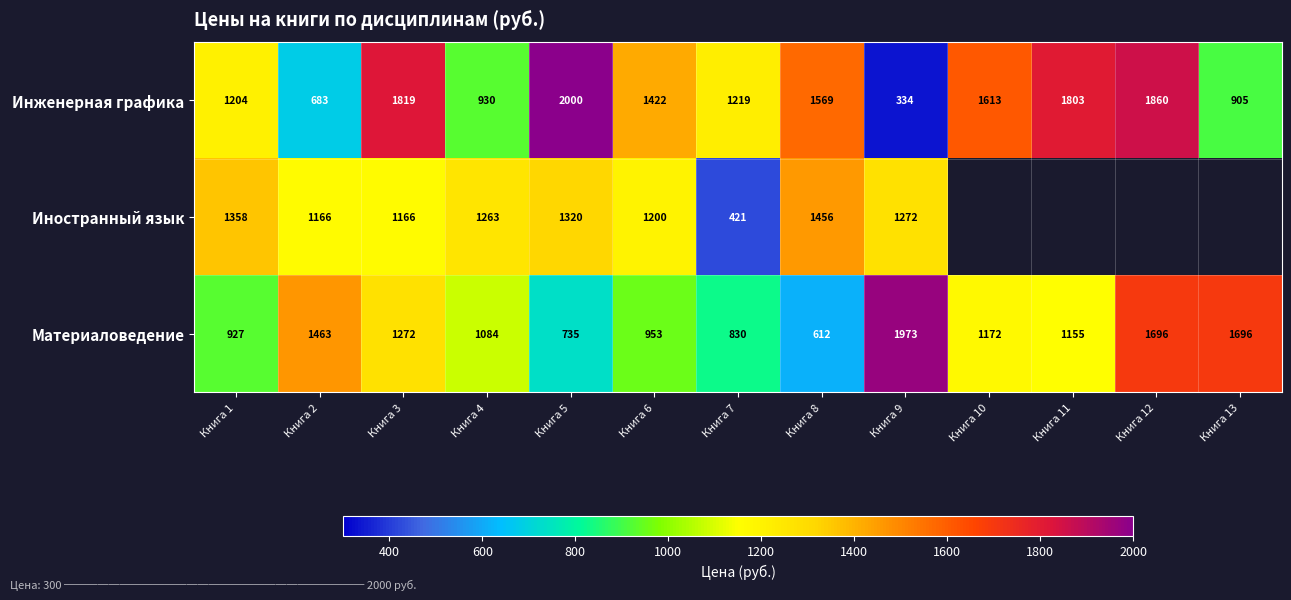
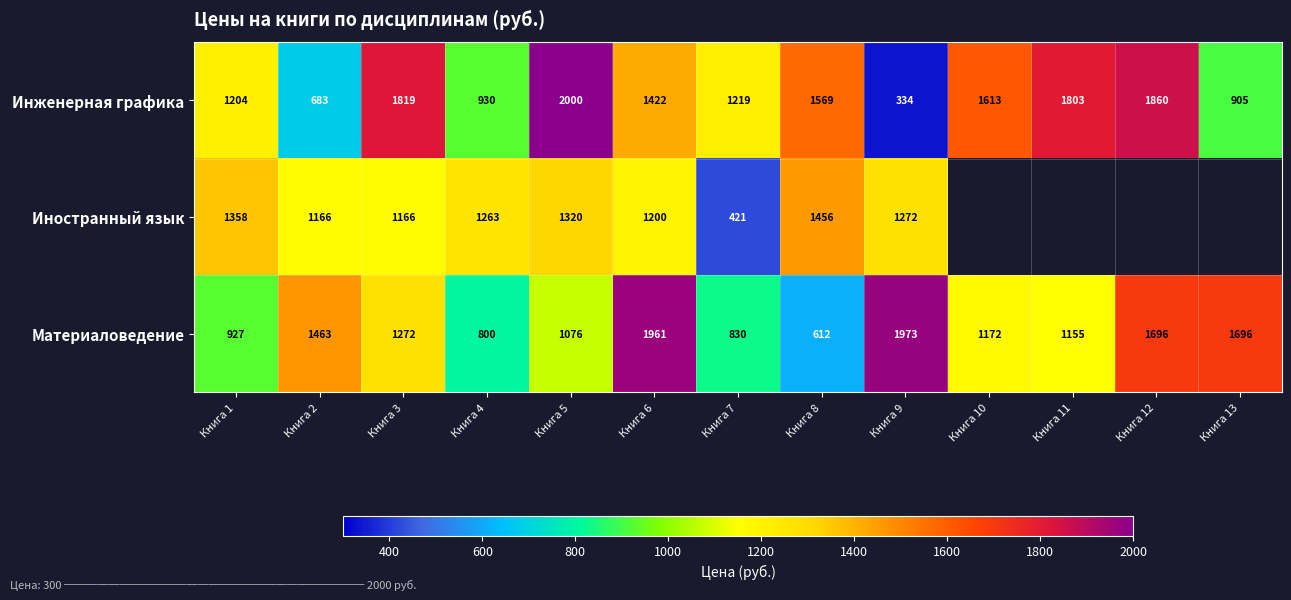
Материаловедение, Книга 4: 1084 -> 800
Материаловедение, Книга 5: 735 -> 1076
Материаловедение, Книга 6: 953 -> 1961
